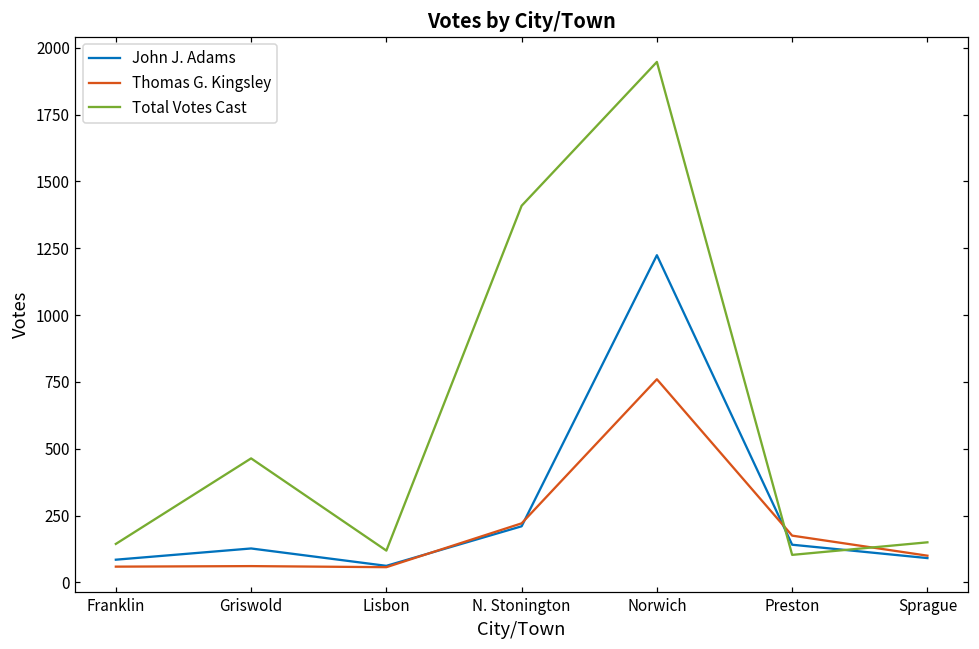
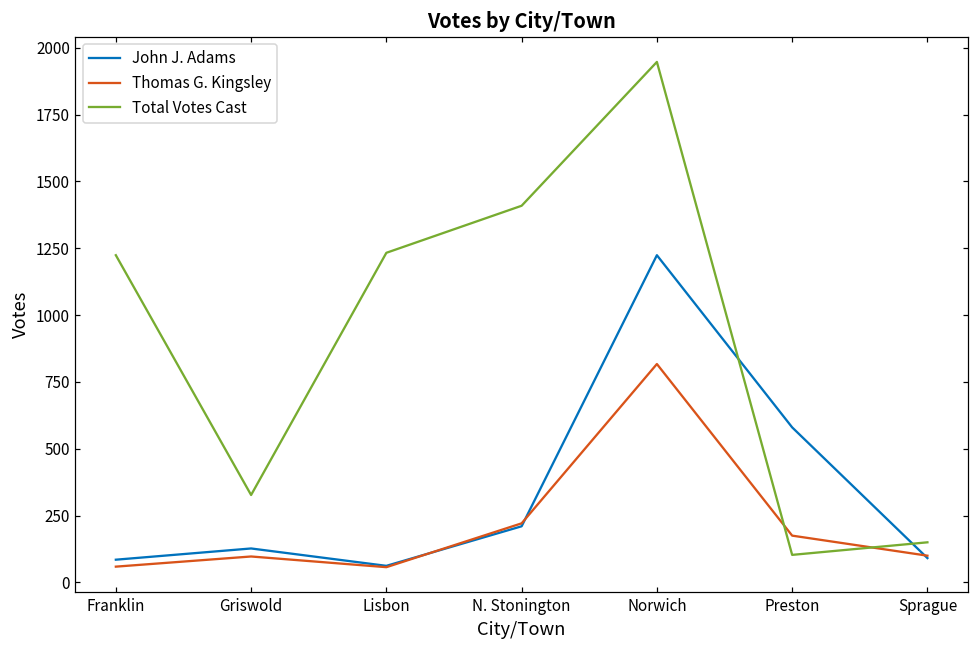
Total Votes Cast, Franklin: 140 -> 1220
Thomas G. Kingsley, Griswold: 60 -> 100
Total Votes Cast, Griswold: 460 -> 330
Total Votes Cast, Lisbon: 120 -> 1230
Thomas G. Kingsley, Norwich: 760 -> 820
John J. Adams, Preston: 140 -> 580
